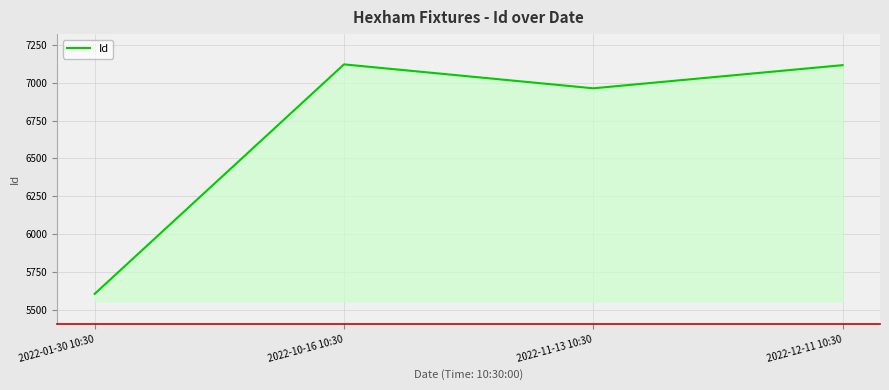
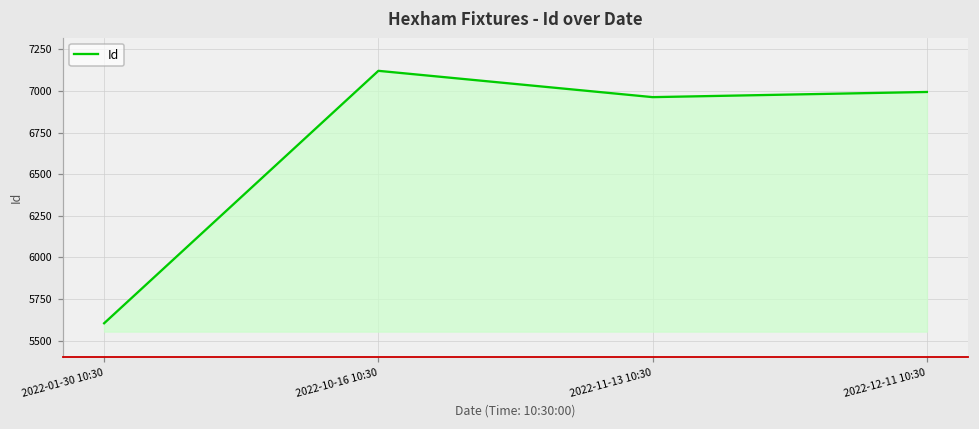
2022-12-11 10:30: 7120 -> 6990
